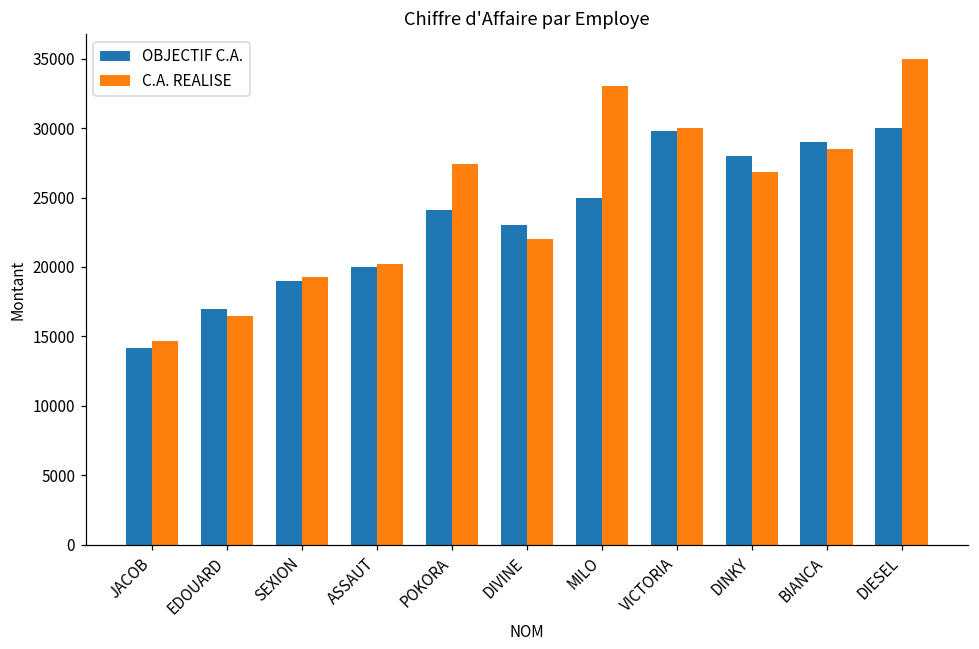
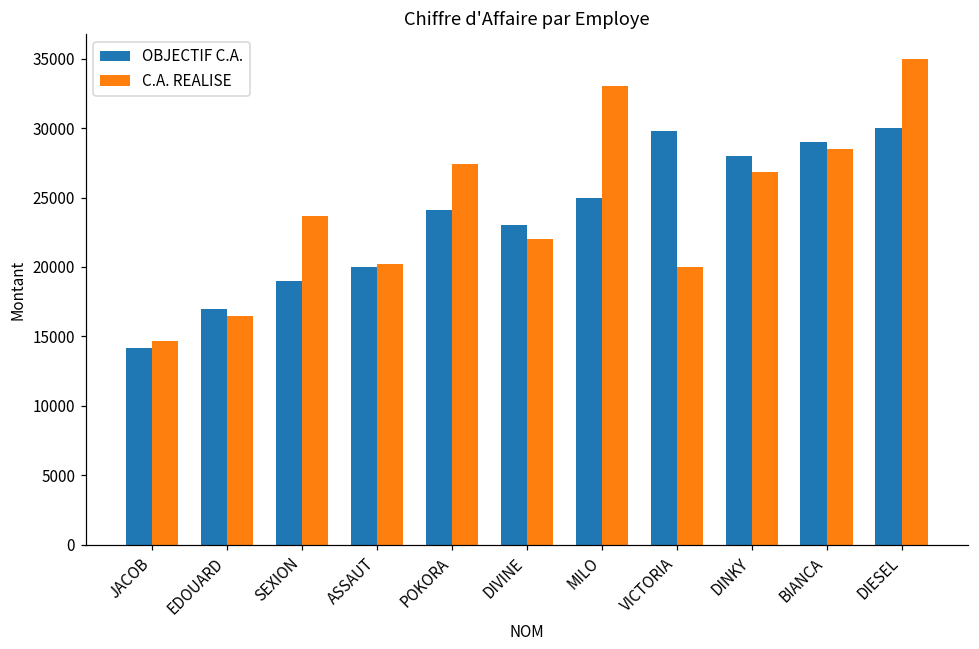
C.A. REALISE, SEXION: 19300 -> 23700
C.A. REALISE, VICTORIA: 30000 -> 20000
